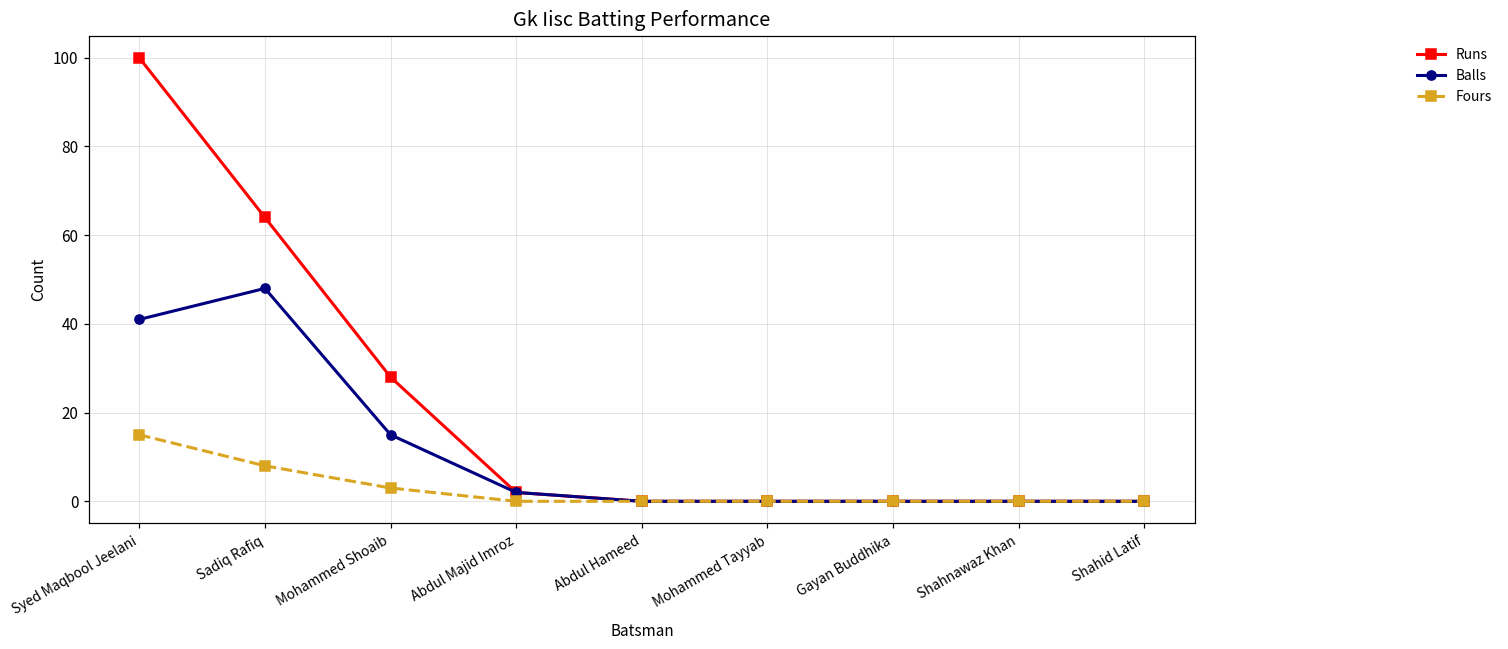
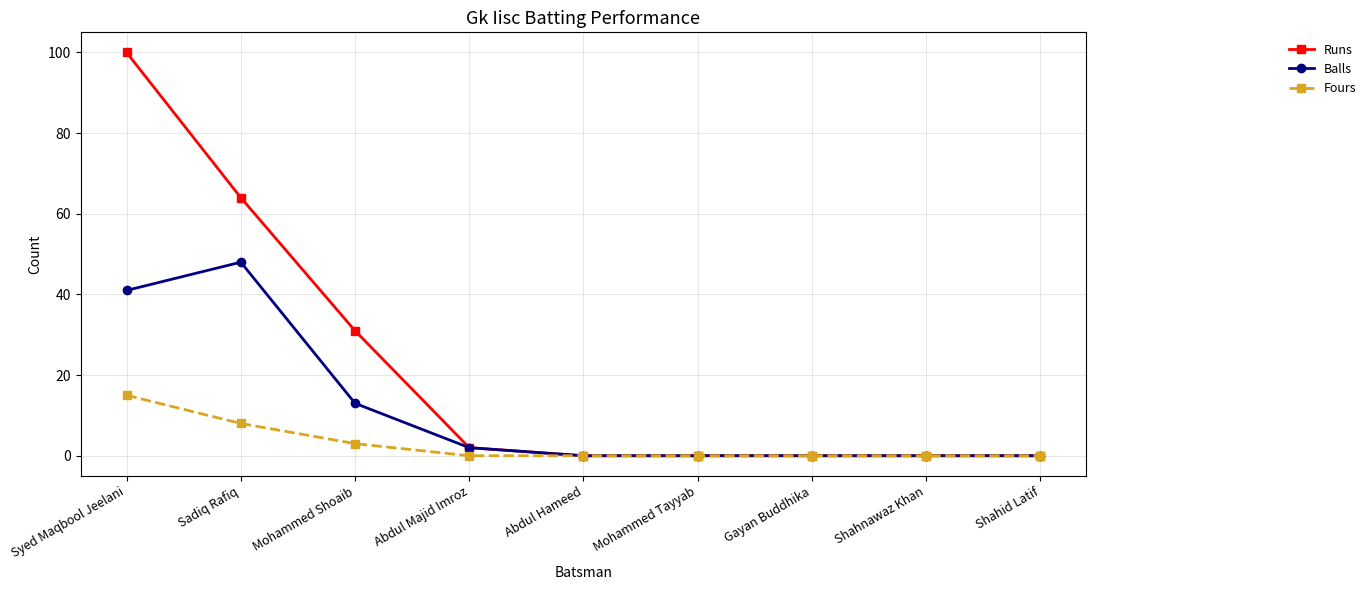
Runs, Mohammed Shoaib: 28 -> 31
Balls, Mohammed Shoaib: 15 -> 13
